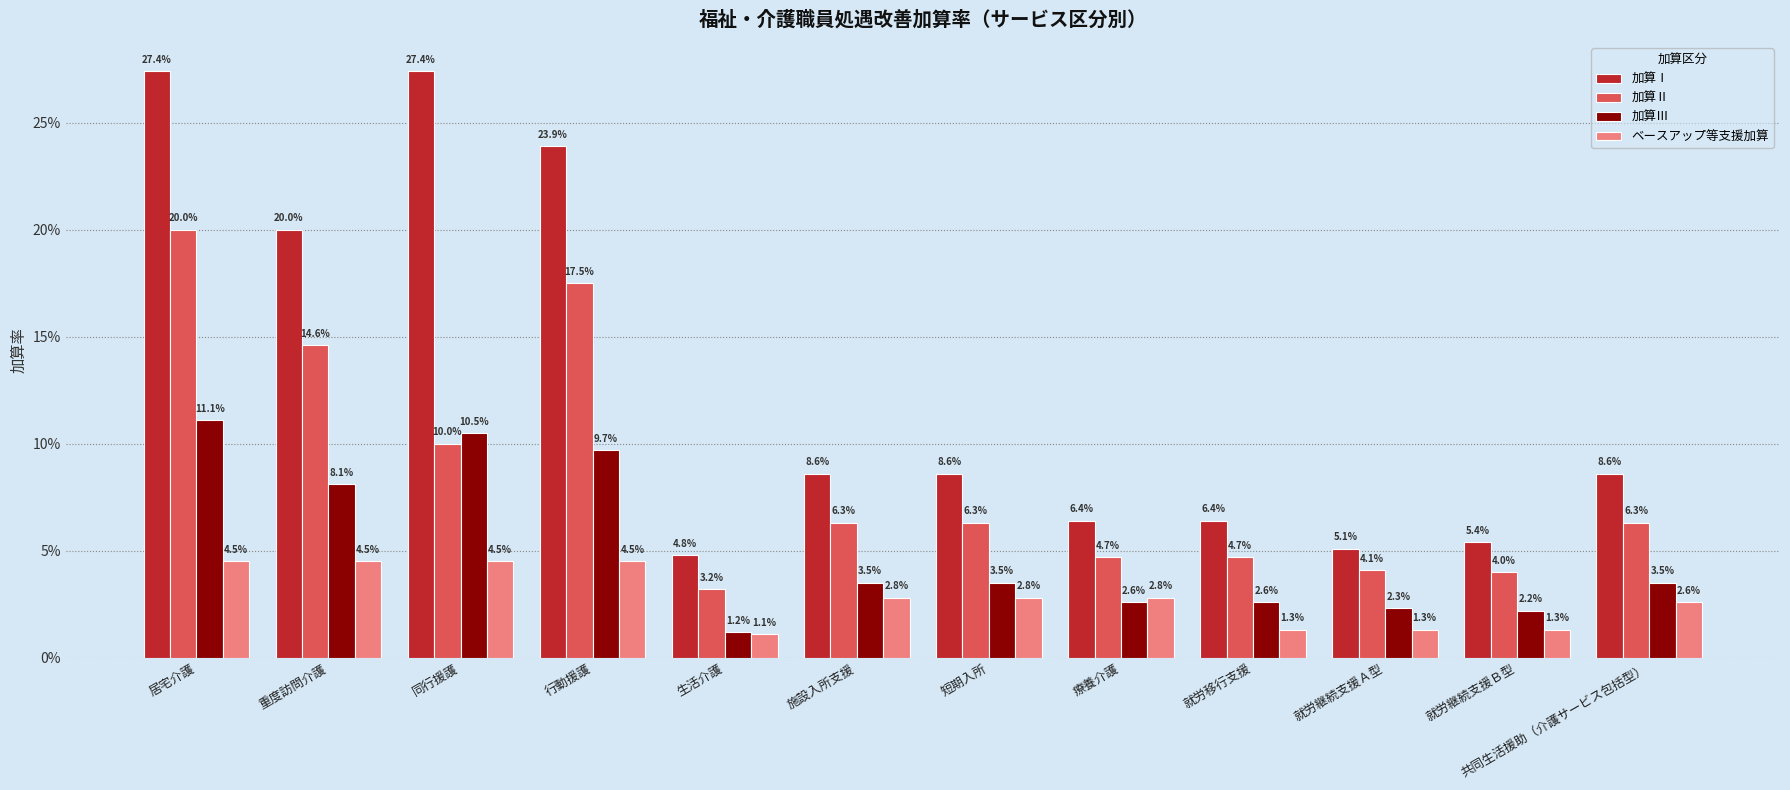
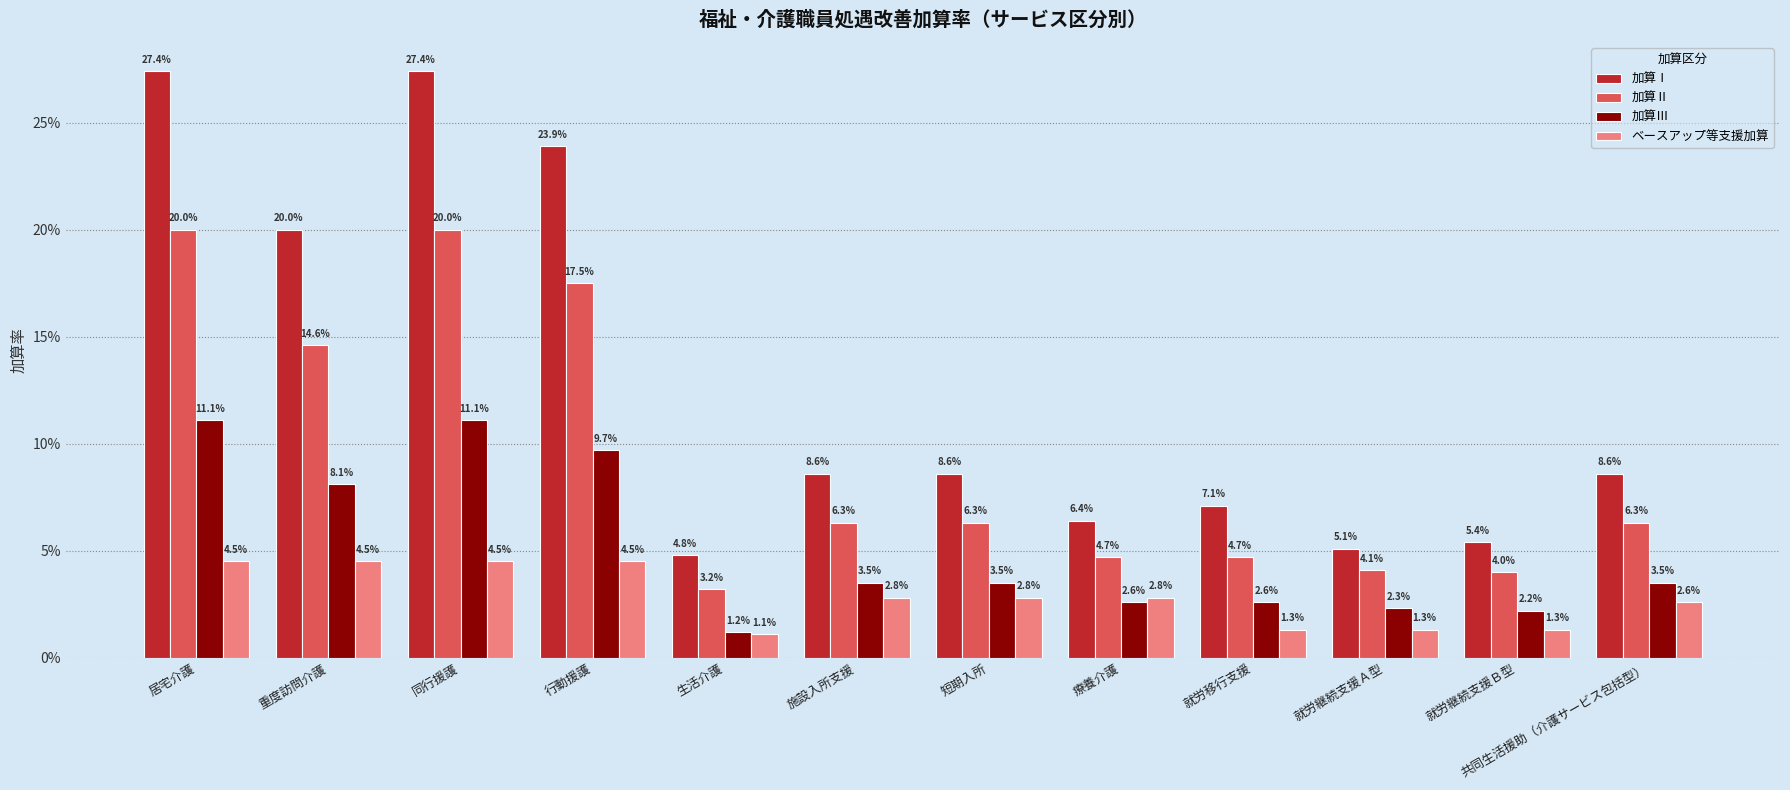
加算Ⅱ, 同行援護: 10.0% -> 20.0%
加算Ⅲ, 同行援護: 10.5% -> 11.1%
加算Ⅰ, 就労移行支援: 6.4% -> 7.1%
